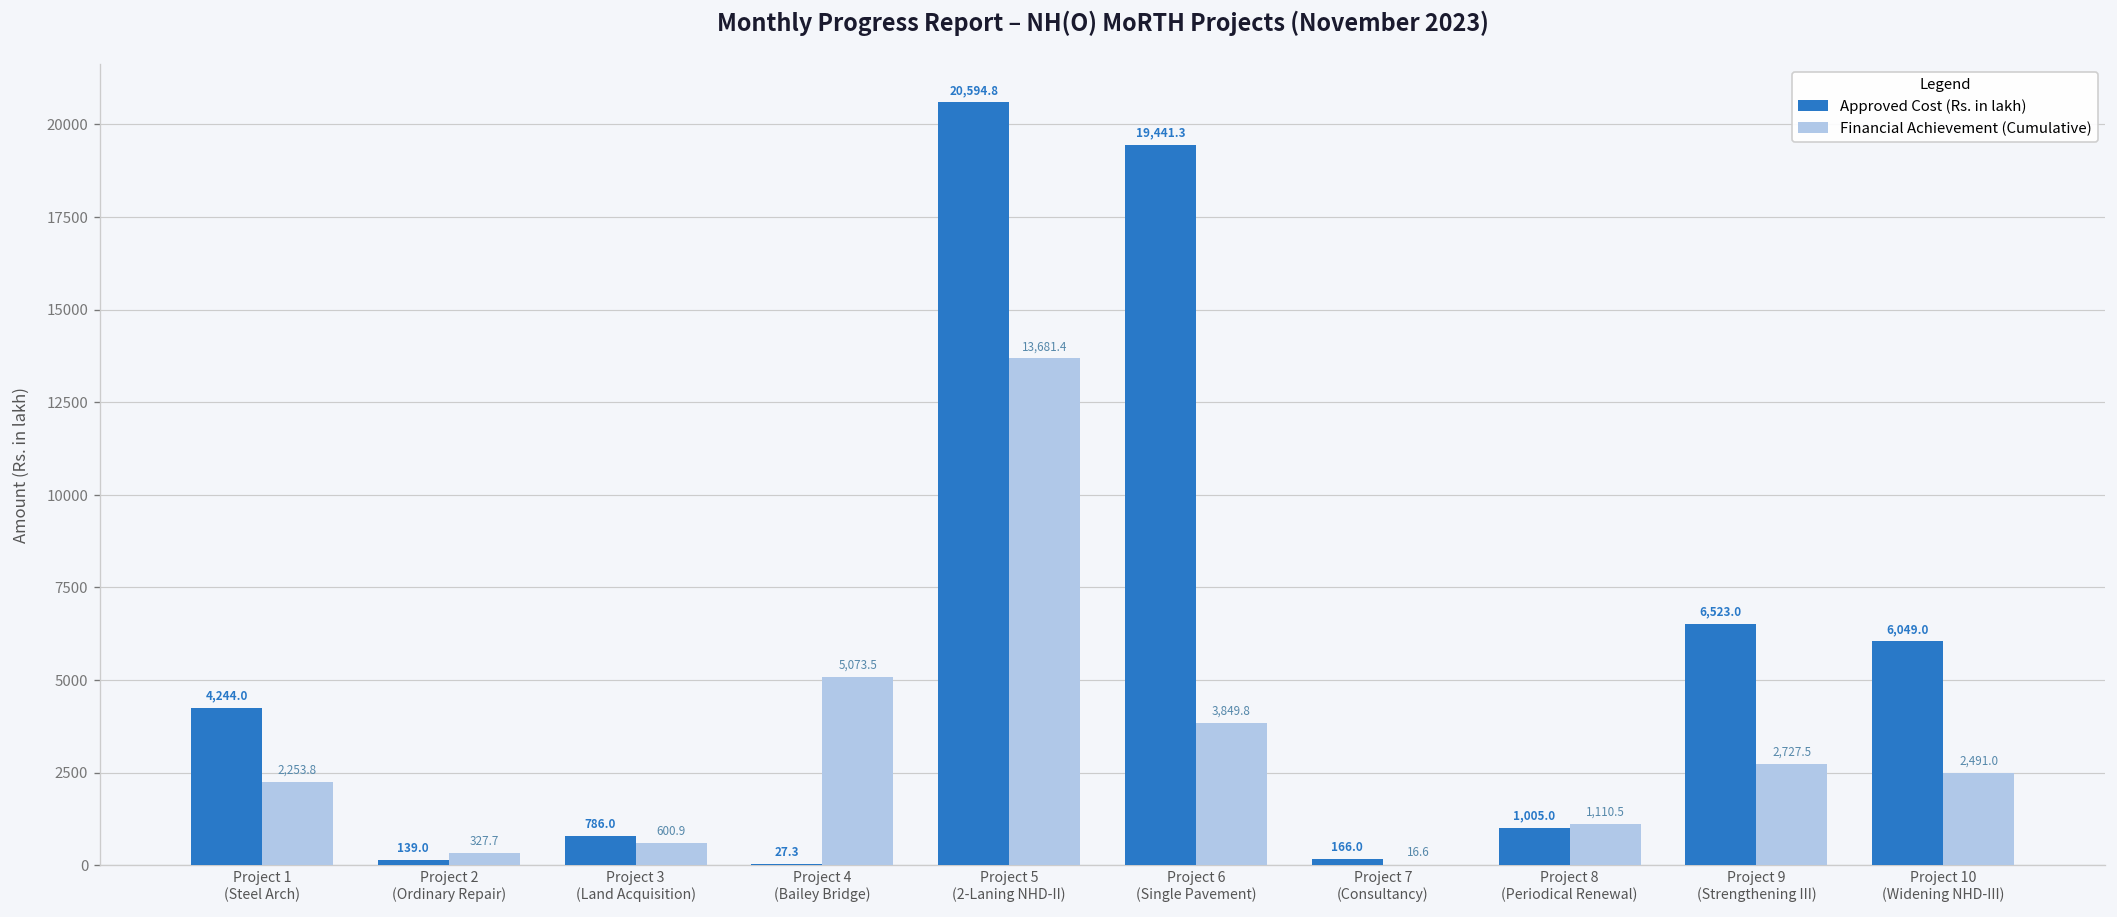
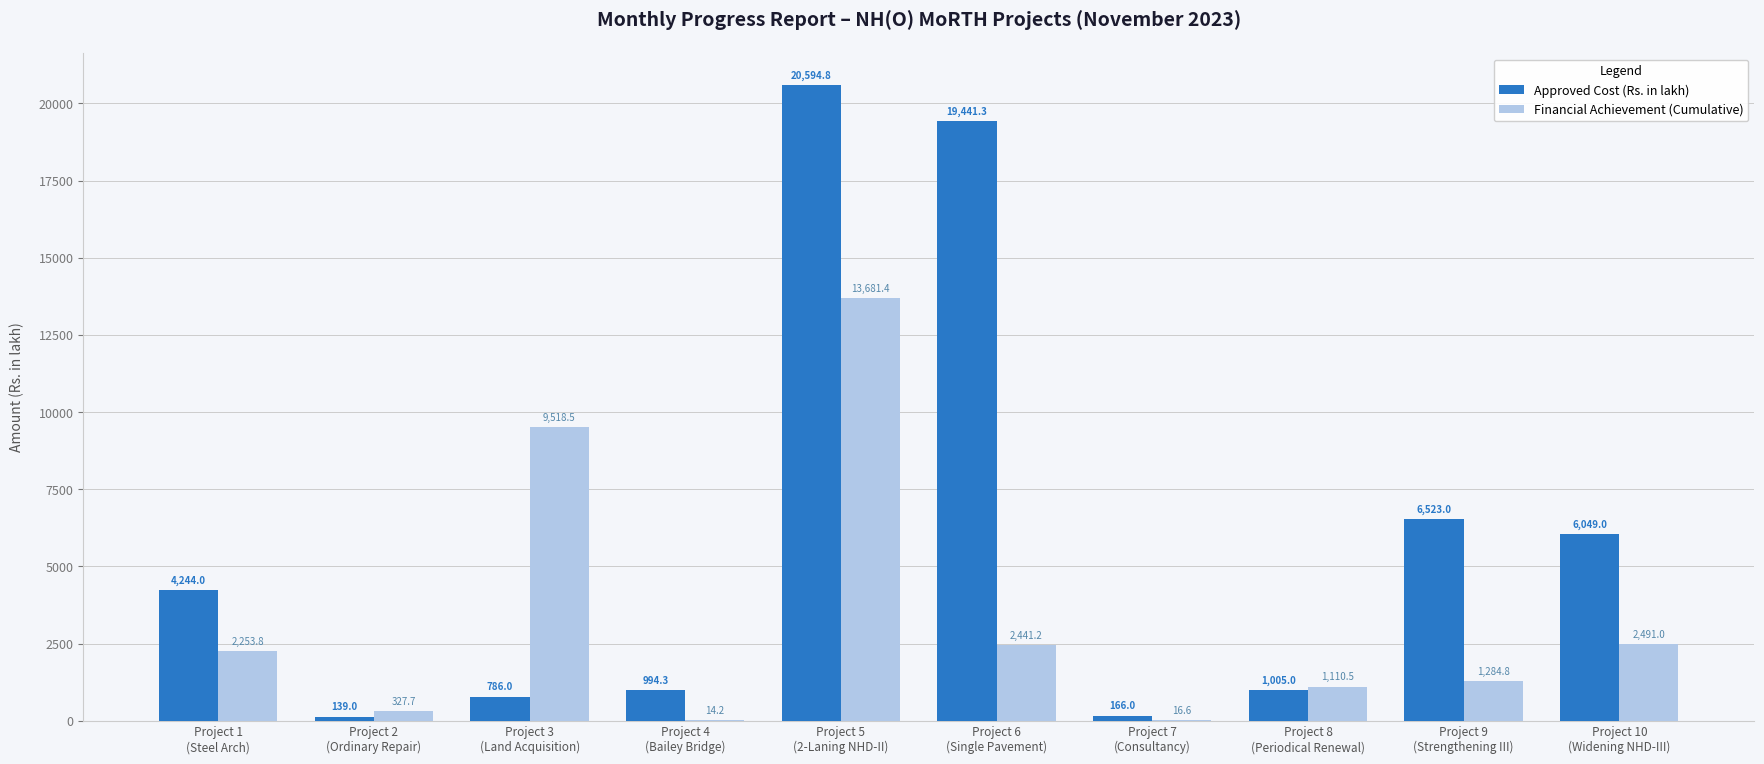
Financial Achievement (Cumulative), Project 3 (Land Acquisition): 600.9 -> 9,518.5
Approved Cost (Rs. in lakh), Project 4 (Bailey Bridge): 27.3 -> 994.3
Financial Achievement (Cumulative), Project 4 (Bailey Bridge): 5,073.5 -> 14.2
Financial Achievement (Cumulative), Project 6 (Single Pavement): 3,849.8 -> 2,441.2
Financial Achievement (Cumulative), Project 9 (Strengthening III): 2,727.5 -> 1,284.8
